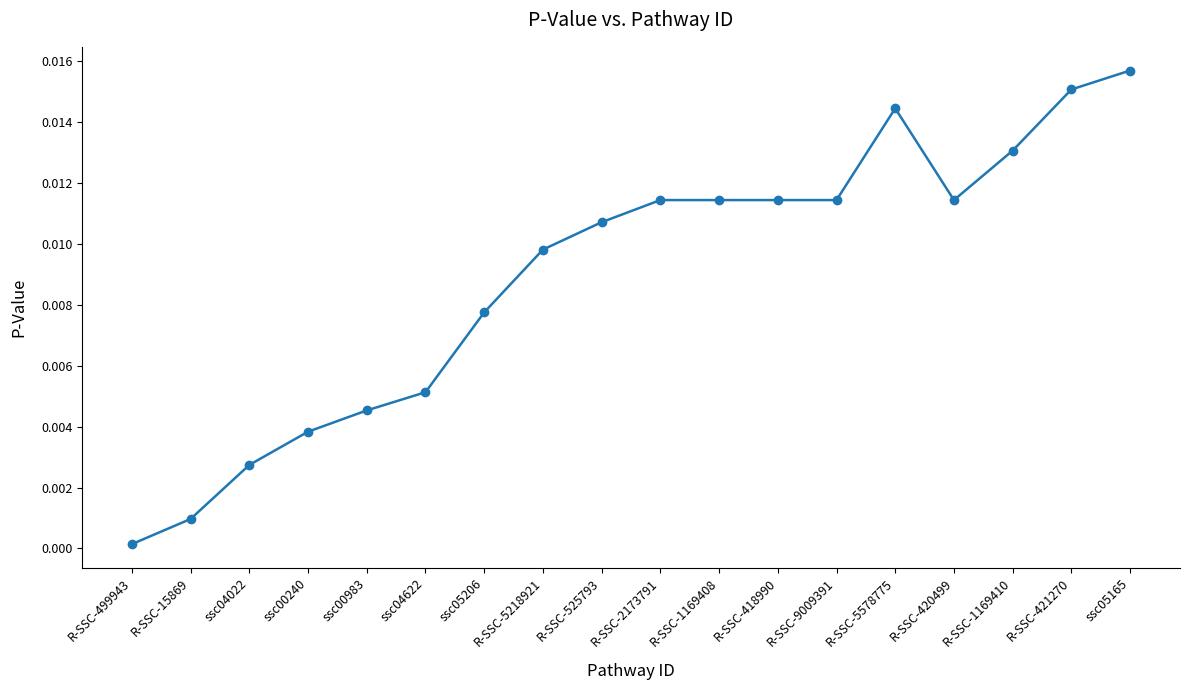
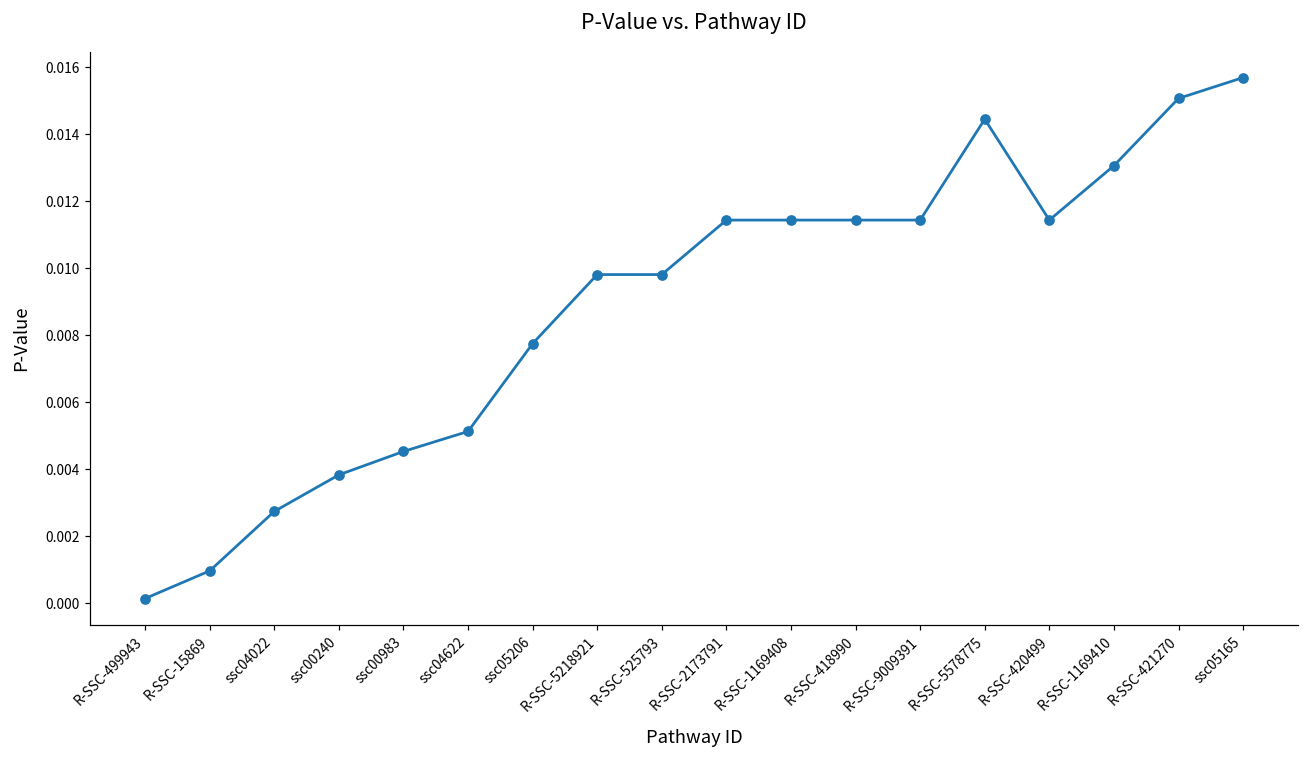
R-SSC-525793: 0.0107 -> 0.0098
